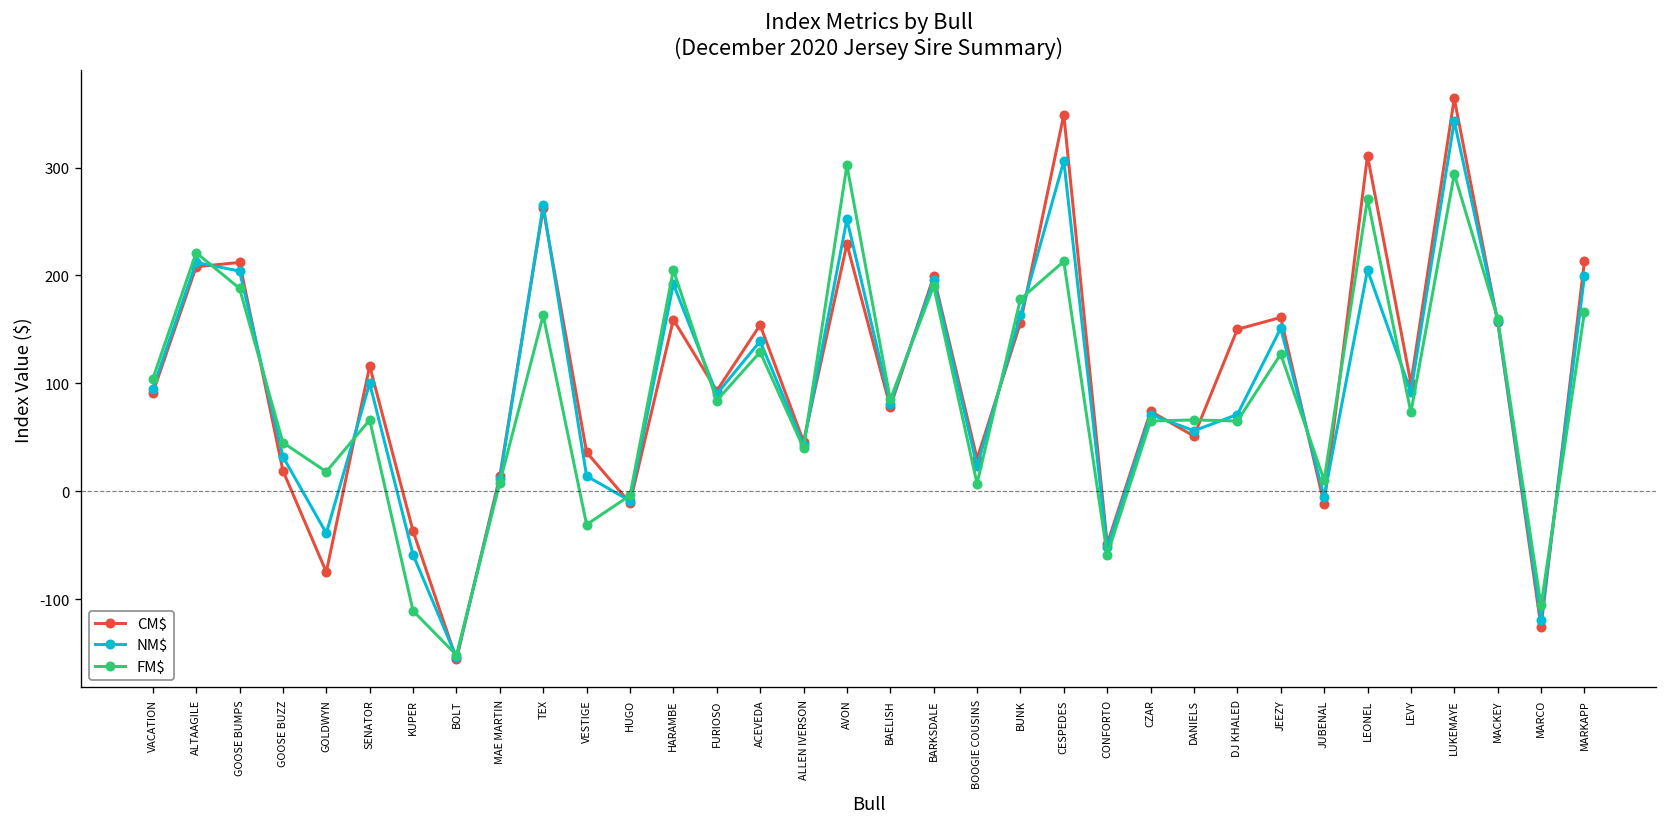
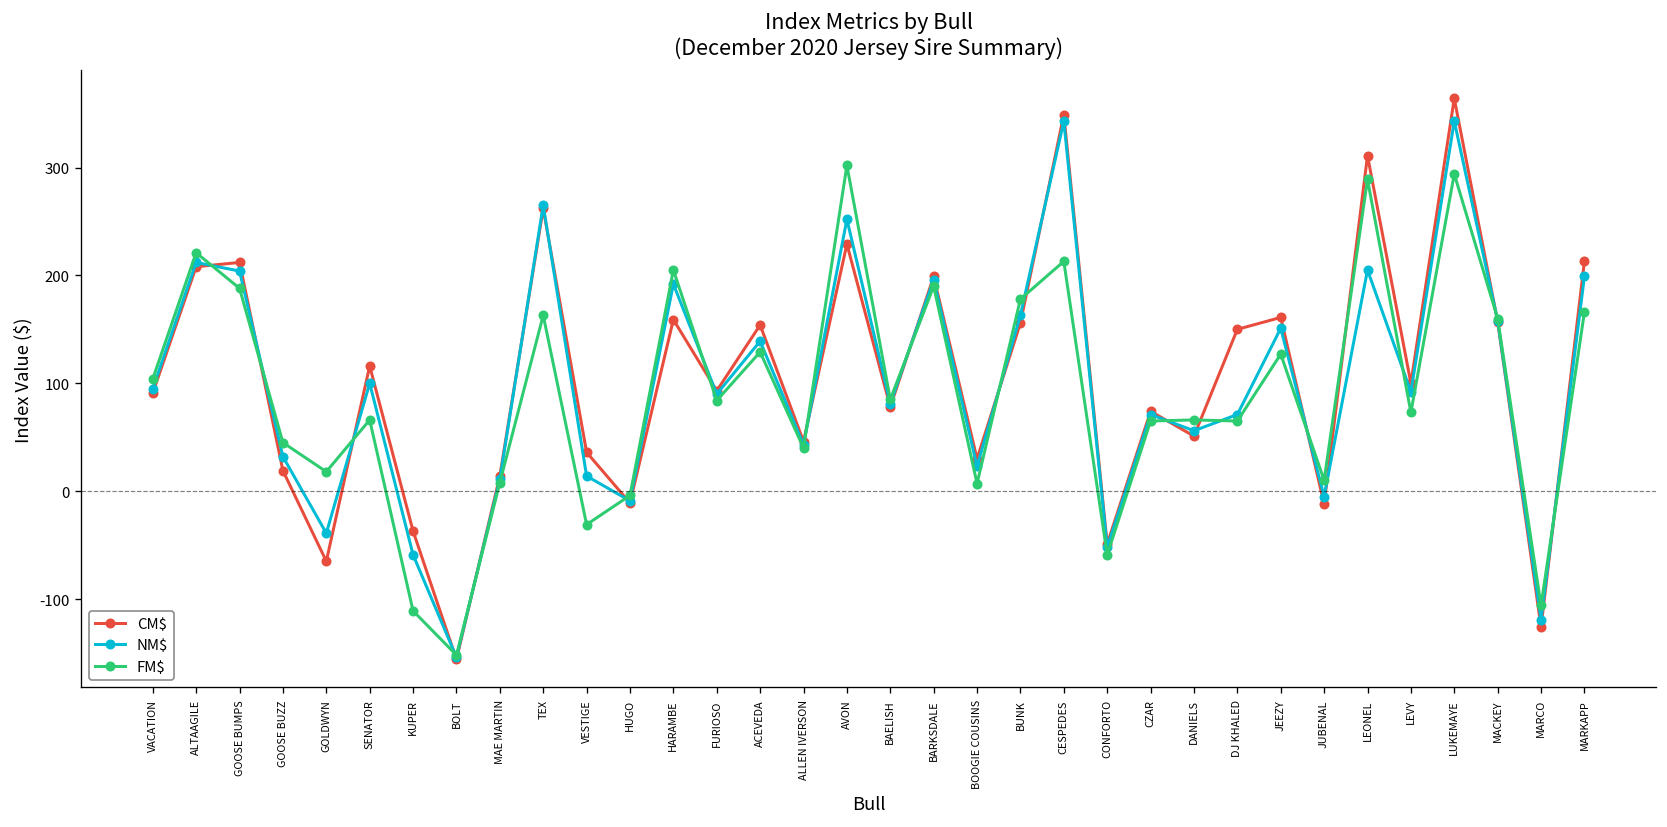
CM$, GOLDWYN: -80 -> -70
NM$, CESPEDES: 310 -> 340
FM$, LEONEL: 270 -> 290
